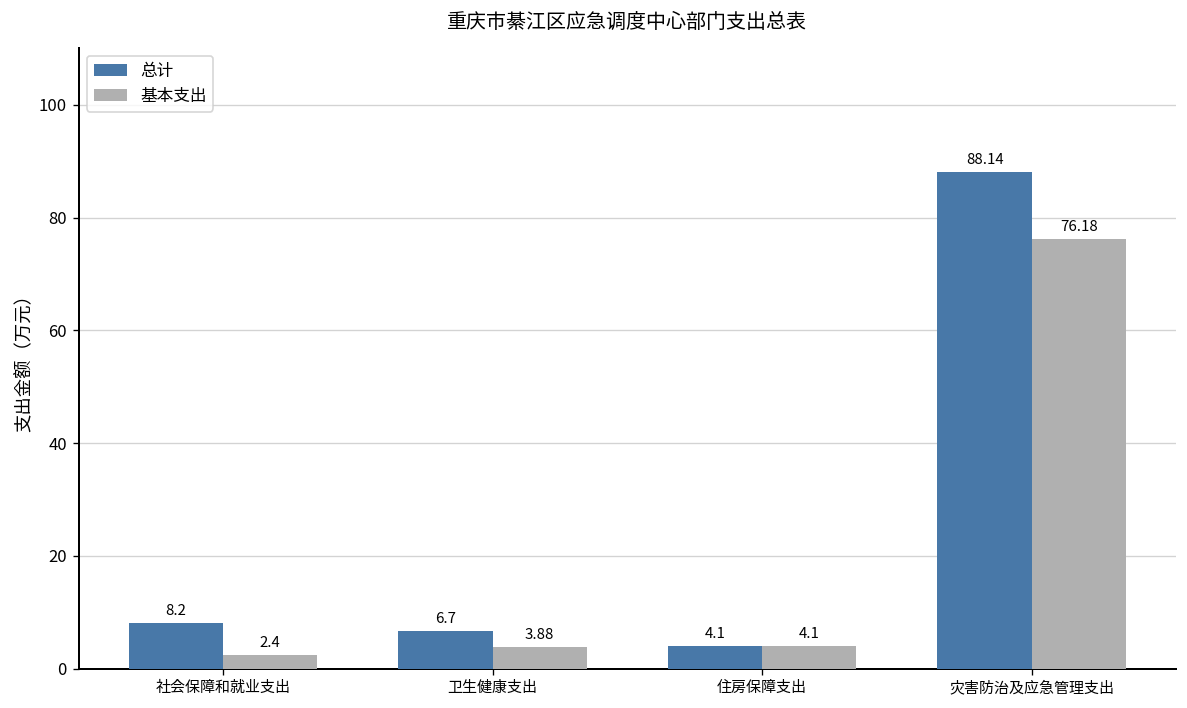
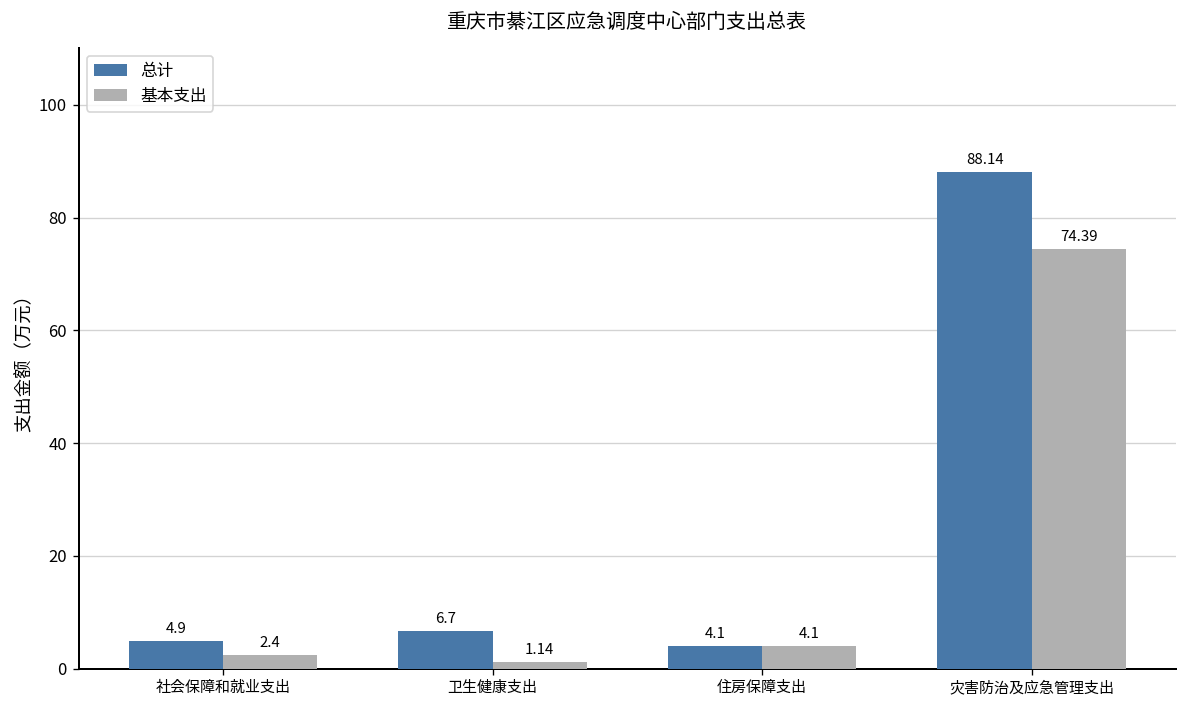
总计, 社会保障和就业支出: 8.2 -> 4.9
基本支出, 卫生健康支出: 3.88 -> 1.14
基本支出, 灾害防治及应急管理支出: 76.18 -> 74.39
